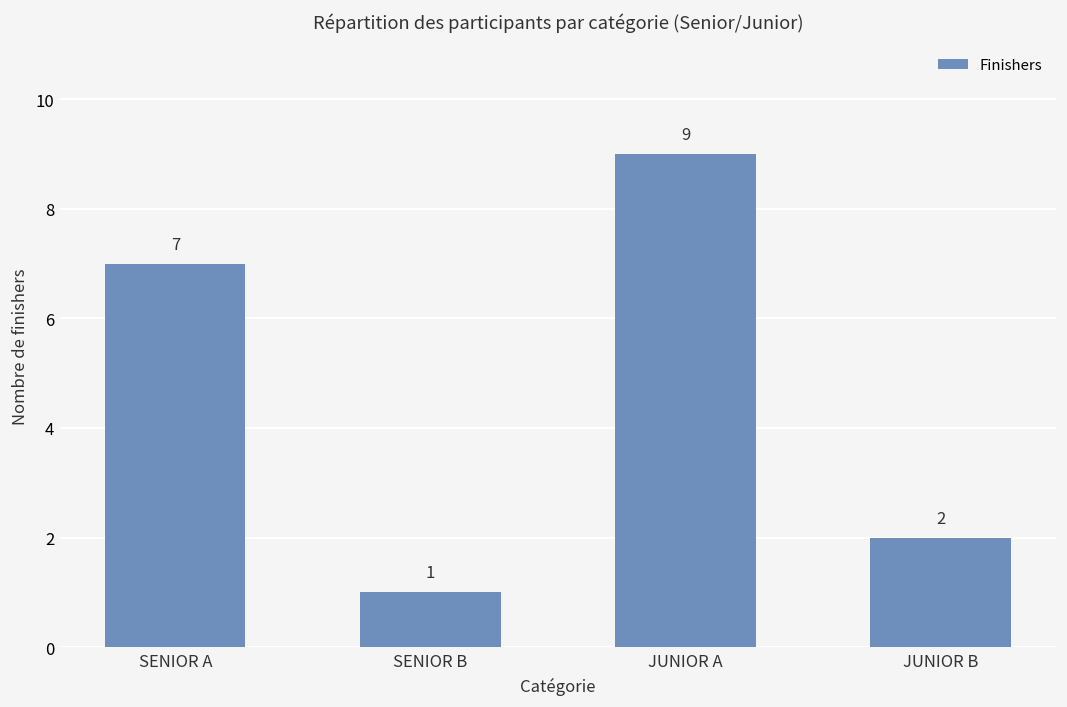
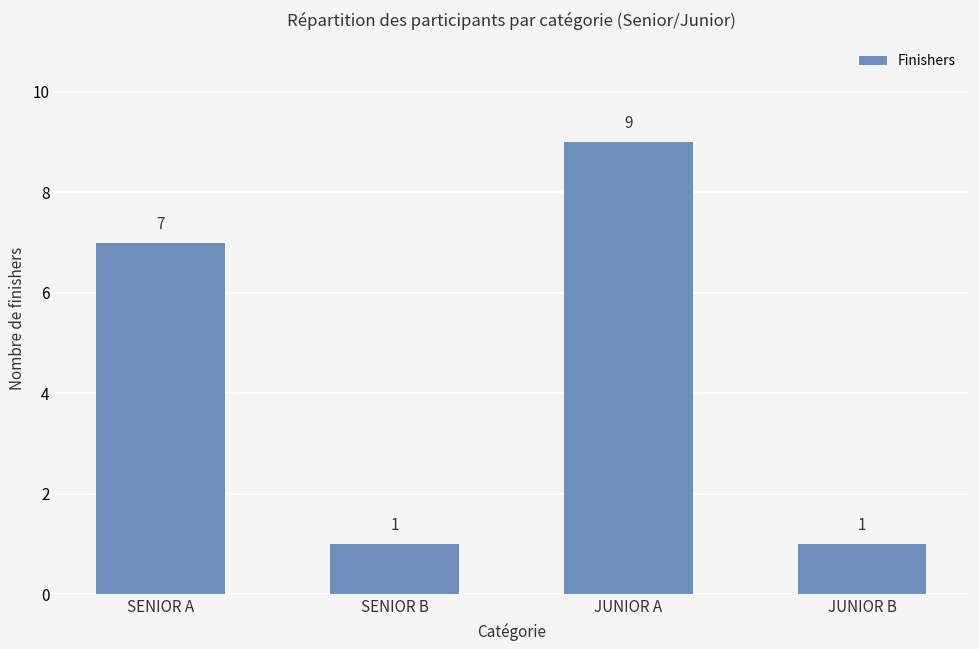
JUNIOR B: 2 -> 1
